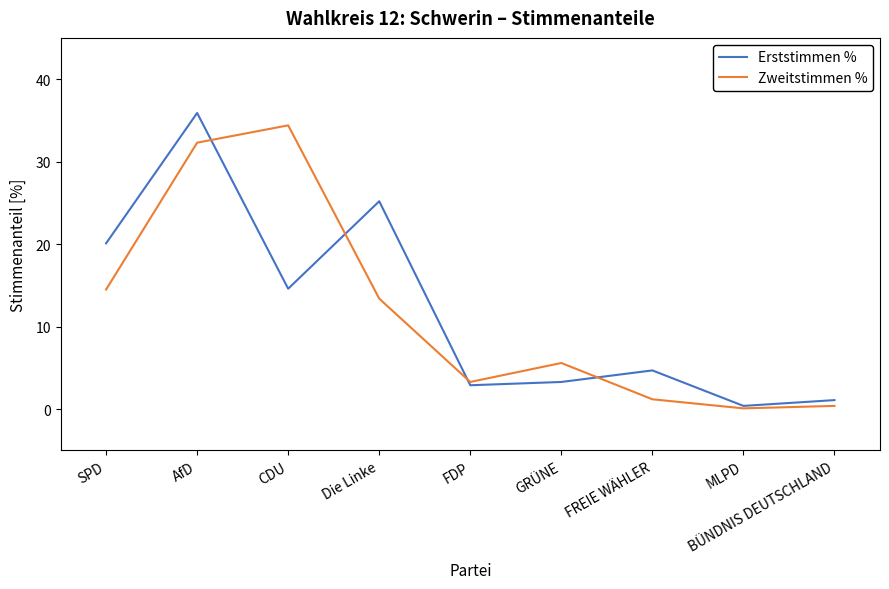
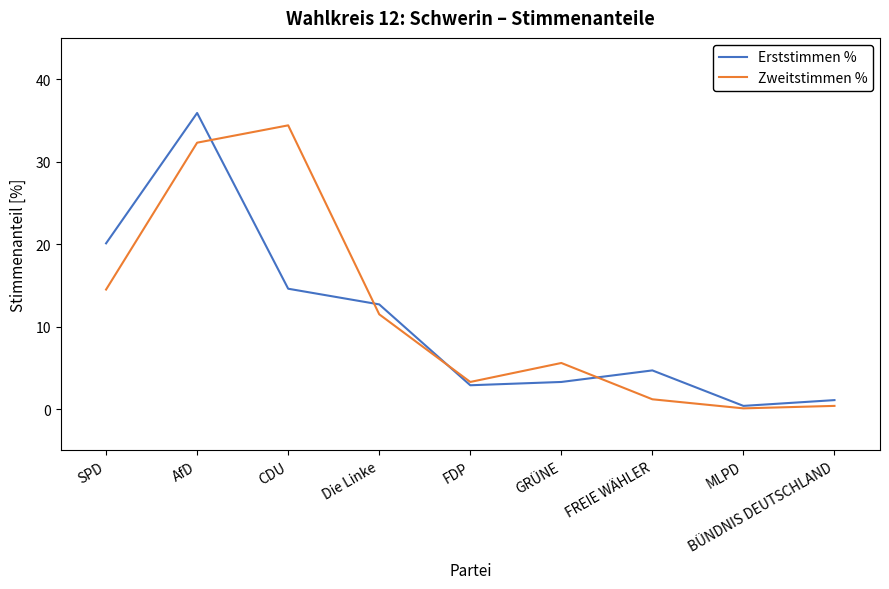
Erststimmen %, Die Linke: 25 -> 13
Zweitstimmen %, Die Linke: 13 -> 12
